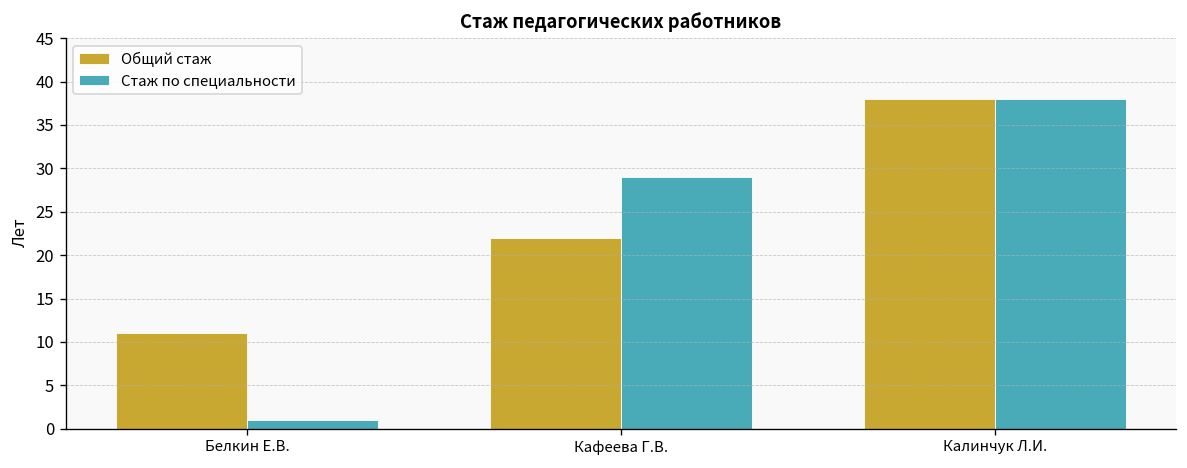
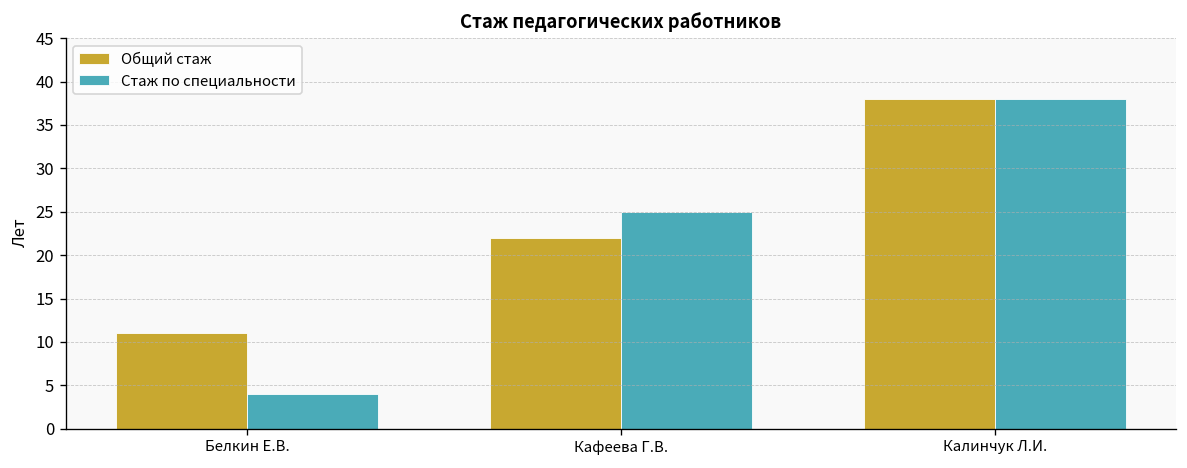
Стаж по специальности, Белкин Е.В.: 1 -> 4
Стаж по специальности, Кафеева Г.В.: 29 -> 25
